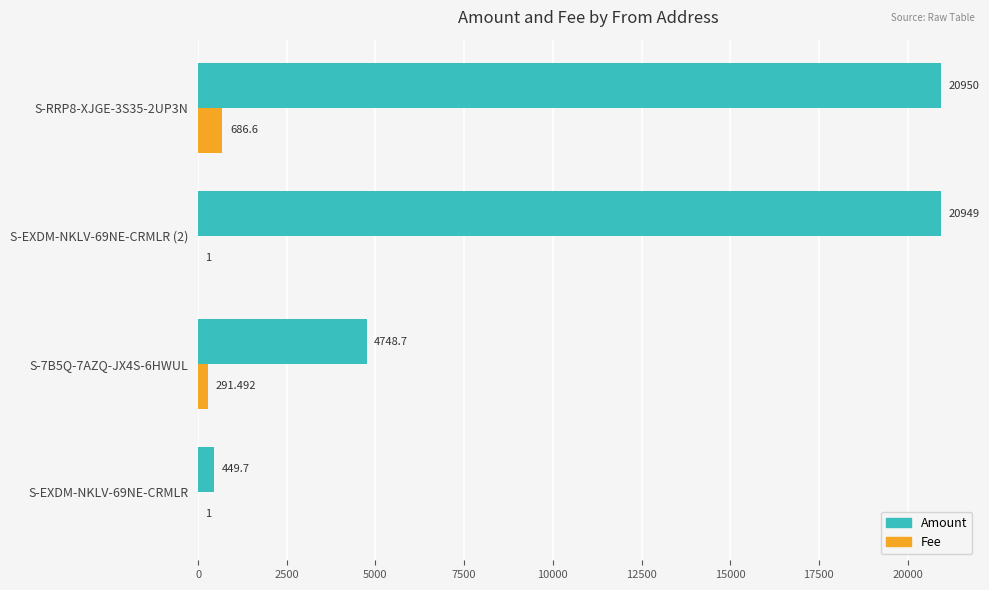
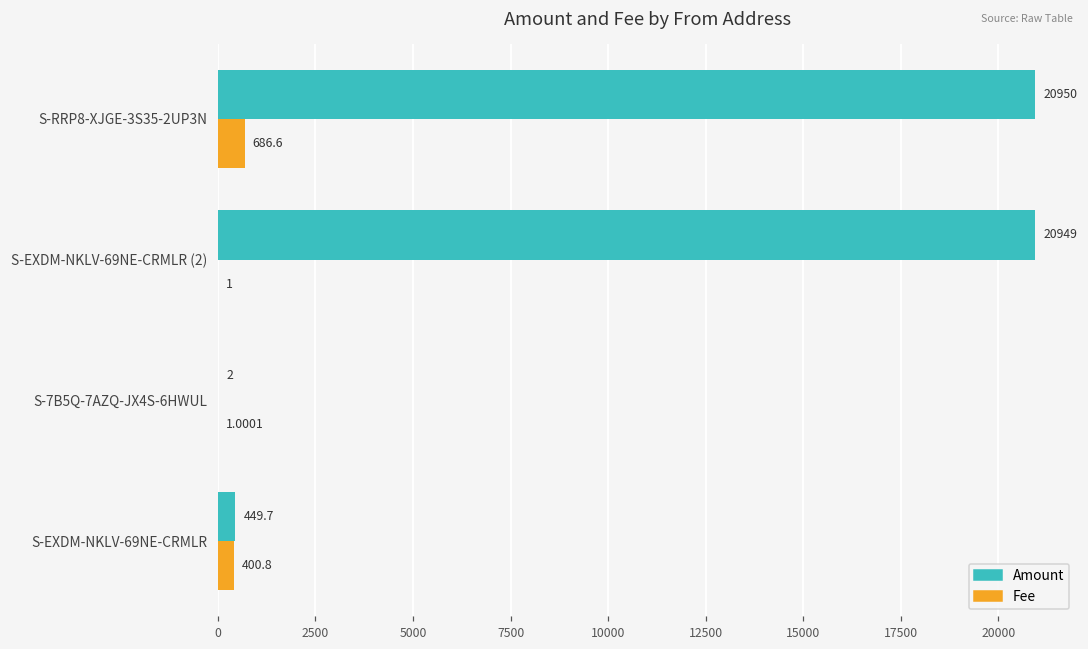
Amount, S-7B5Q-7AZQ-JX4S-6HWUL: 4748.7 -> 2
Fee, S-7B5Q-7AZQ-JX4S-6HWUL: 291.492 -> 1.0001
Fee, S-EXDM-NKLV-69NE-CRMLR: 1 -> 400.8
